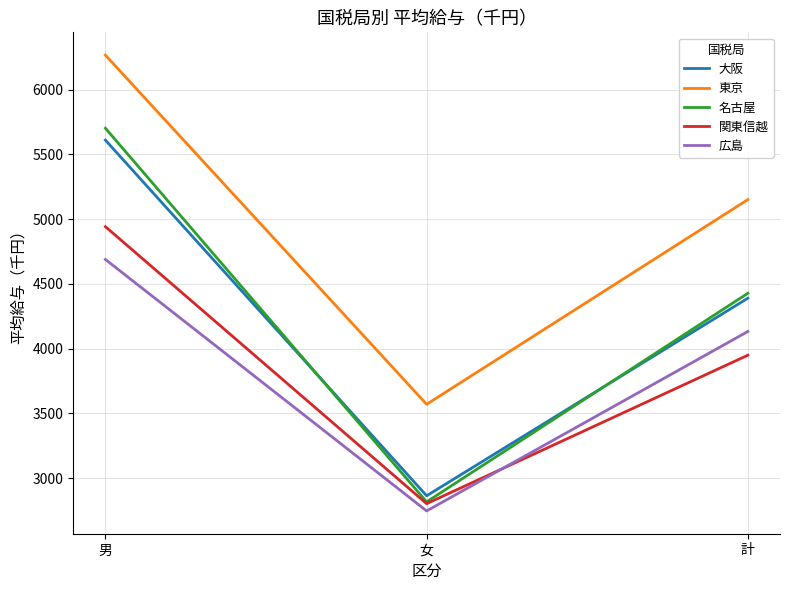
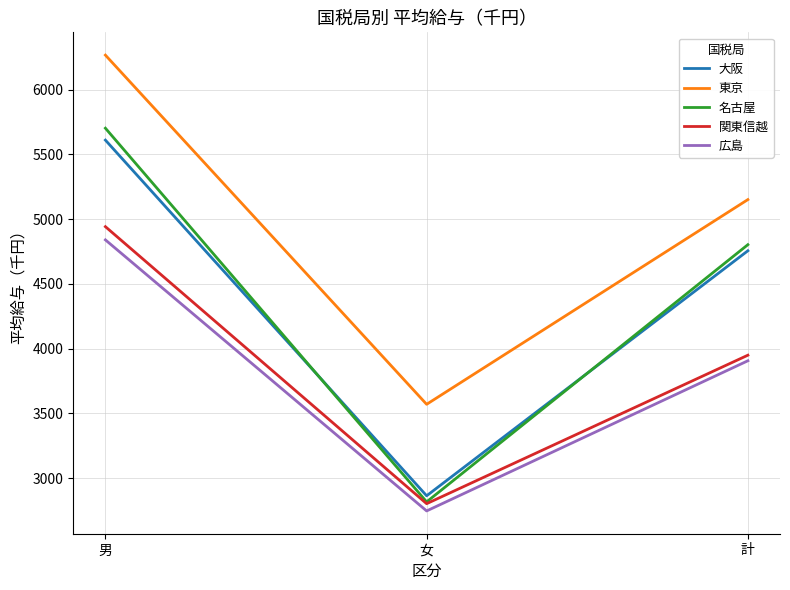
広島, 男: 4690 -> 4840
大阪, 計: 4390 -> 4760
名古屋, 計: 4430 -> 4800
広島, 計: 4130 -> 3910
